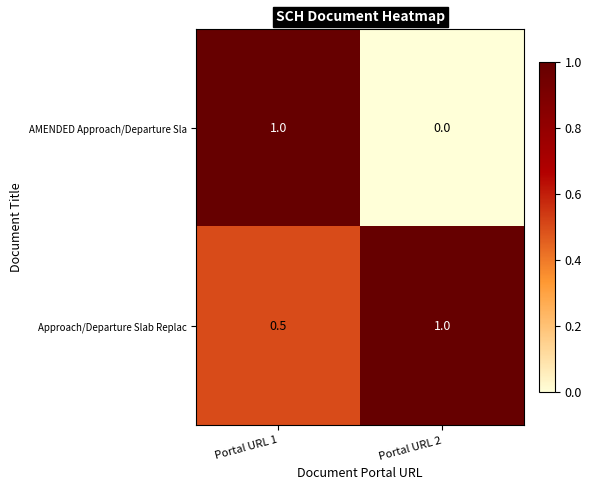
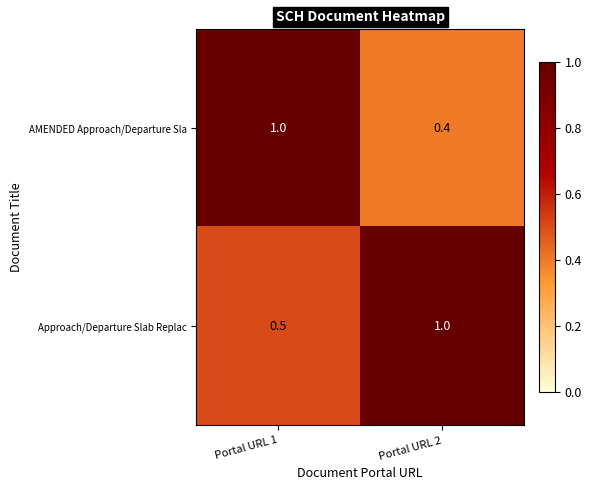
AMENDED Approach/Departure Sla, Portal URL 2: 0.0 -> 0.4
